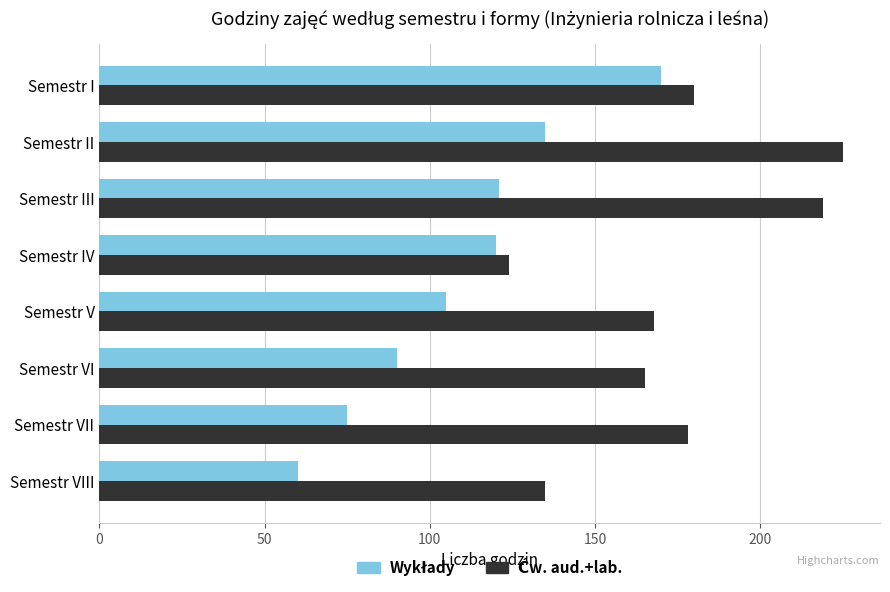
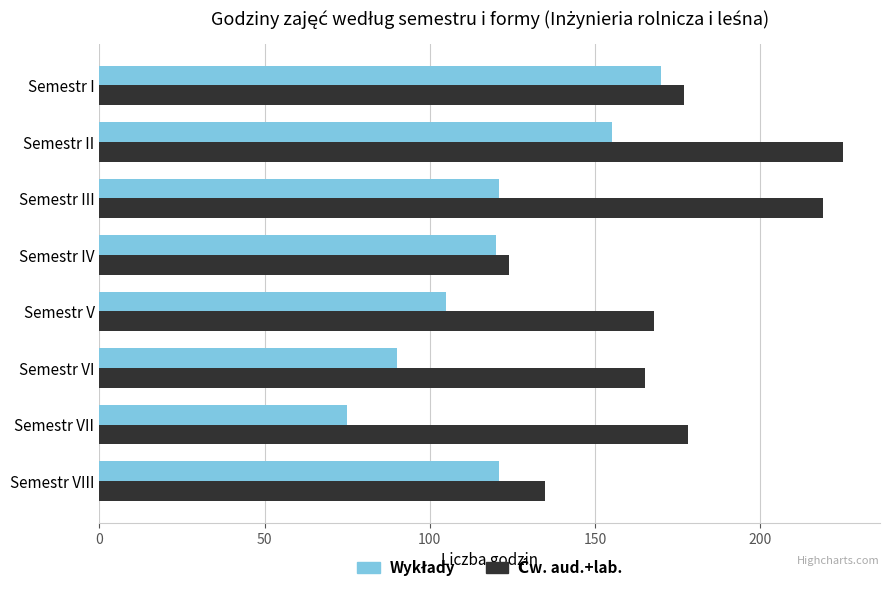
Ćw. aud.+lab., Semestr I: 180 -> 177
Wykłady, Semestr II: 135 -> 155
Wykłady, Semestr VIII: 60 -> 121
